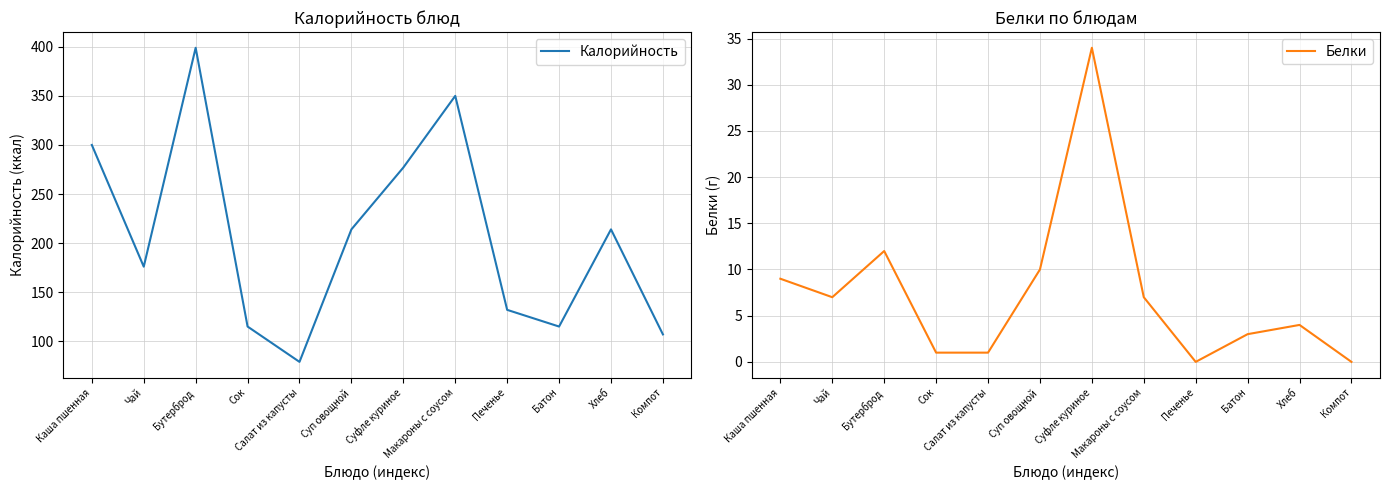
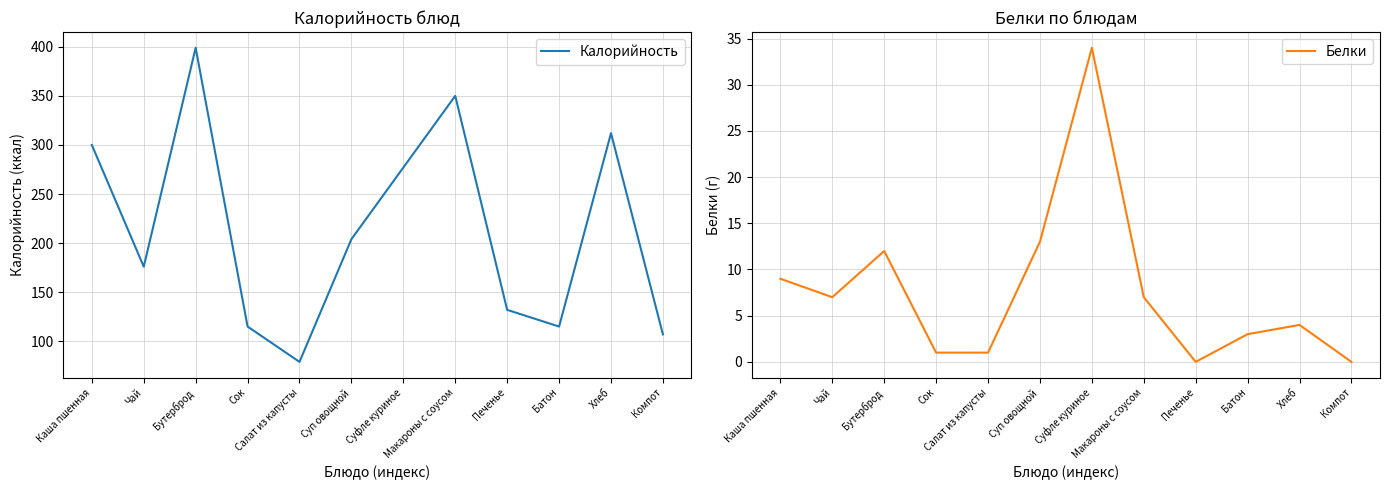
Калорийность блюд, Суп овощной: 210 -> 200
Калорийность блюд, Хлеб: 210 -> 310
Белки по блюдам, Суп овощной: 10 -> 13
